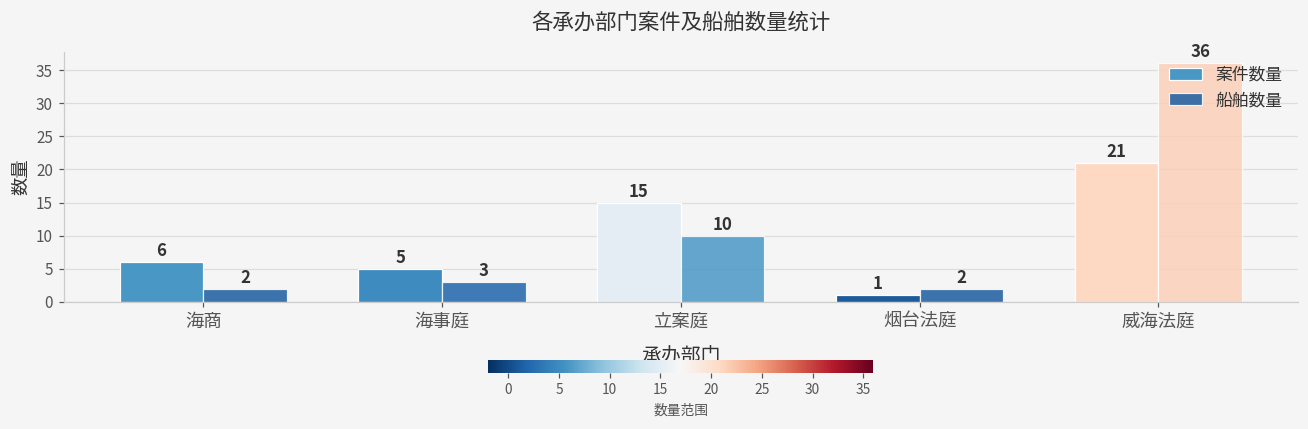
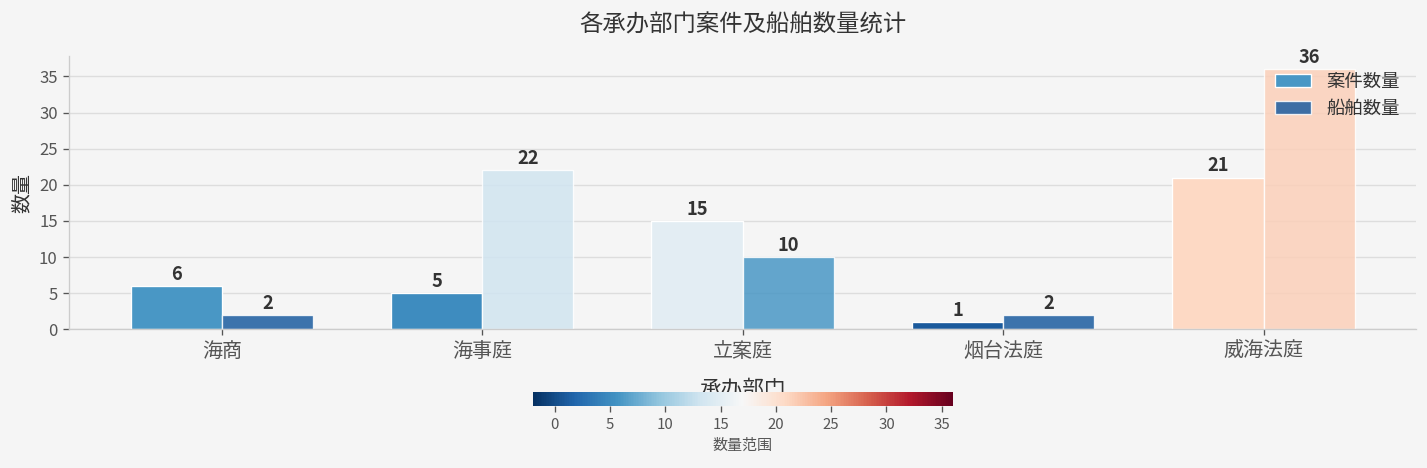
船舶数量, 海事庭: 3 -> 22
